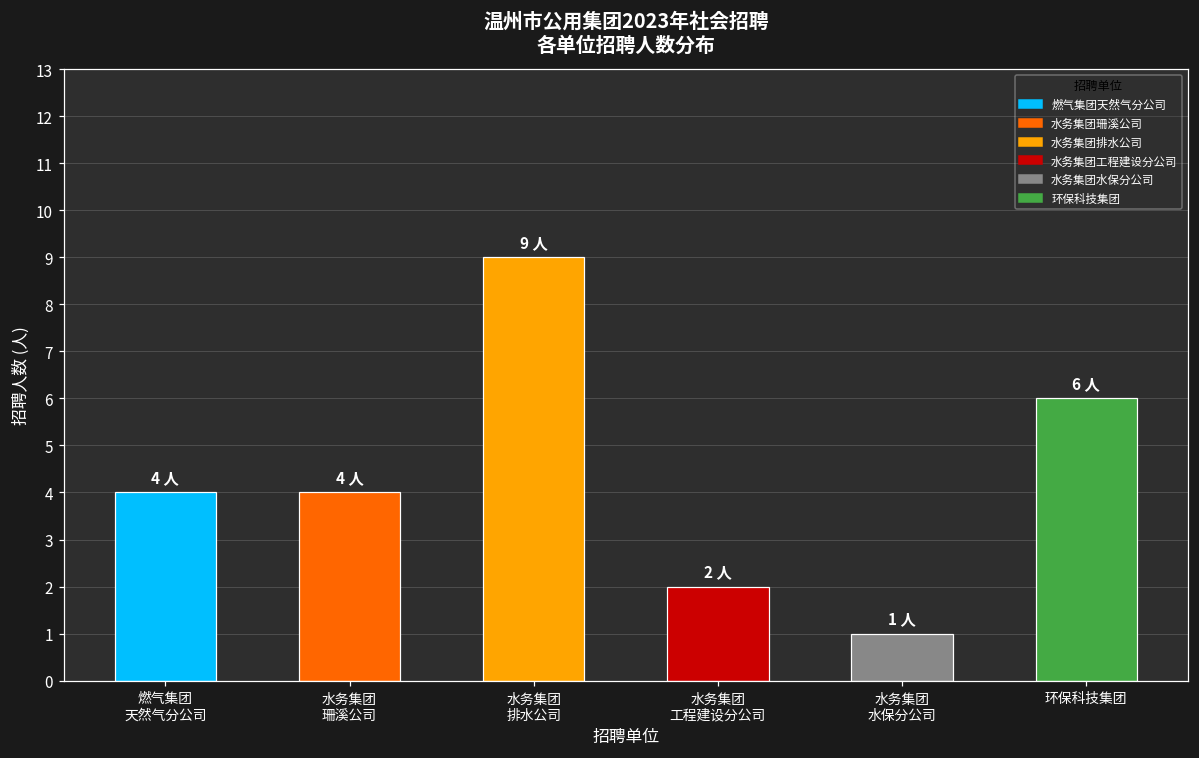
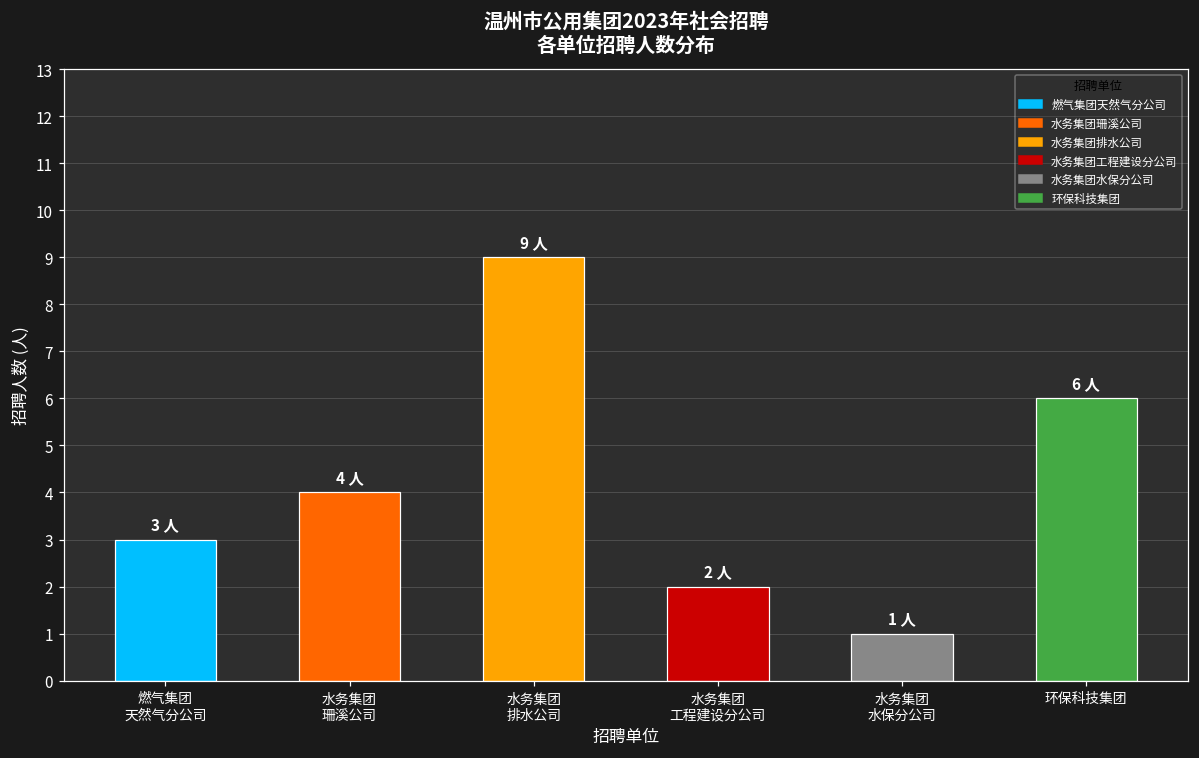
燃气集团 天然气分公司: 4 -> 3
